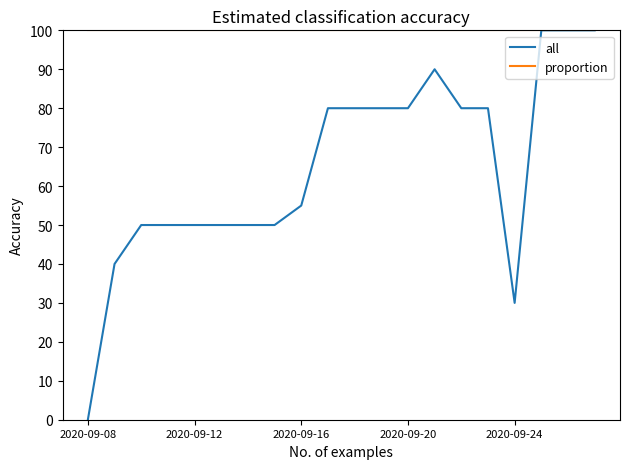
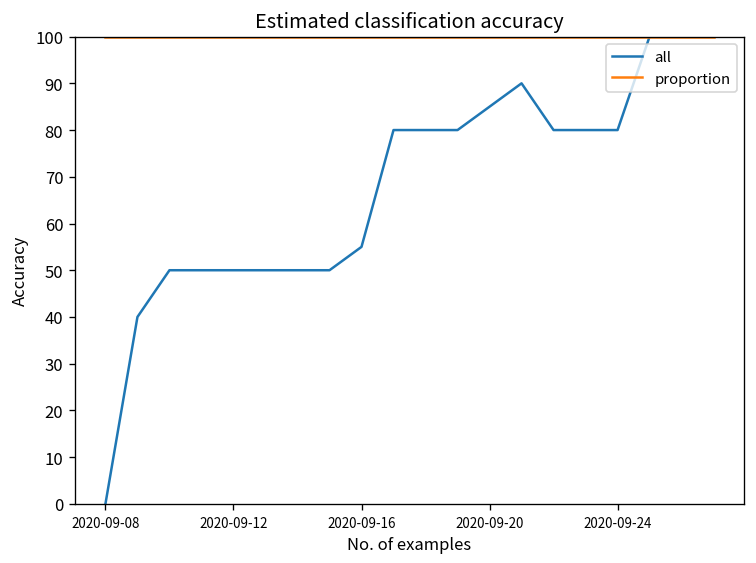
all, 2020-09-20: 80 -> 85
all, 2020-09-24: 30 -> 80
